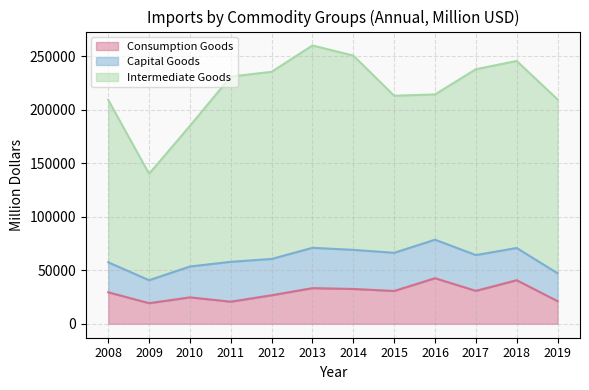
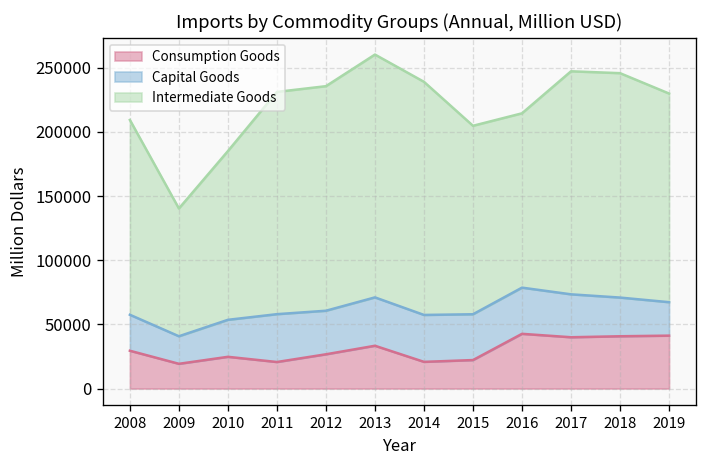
Consumption Goods, 2014: 33000 -> 21000
Consumption Goods, 2015: 31000 -> 22000
Consumption Goods, 2017: 31000 -> 40000
Consumption Goods, 2019: 21000 -> 41000
